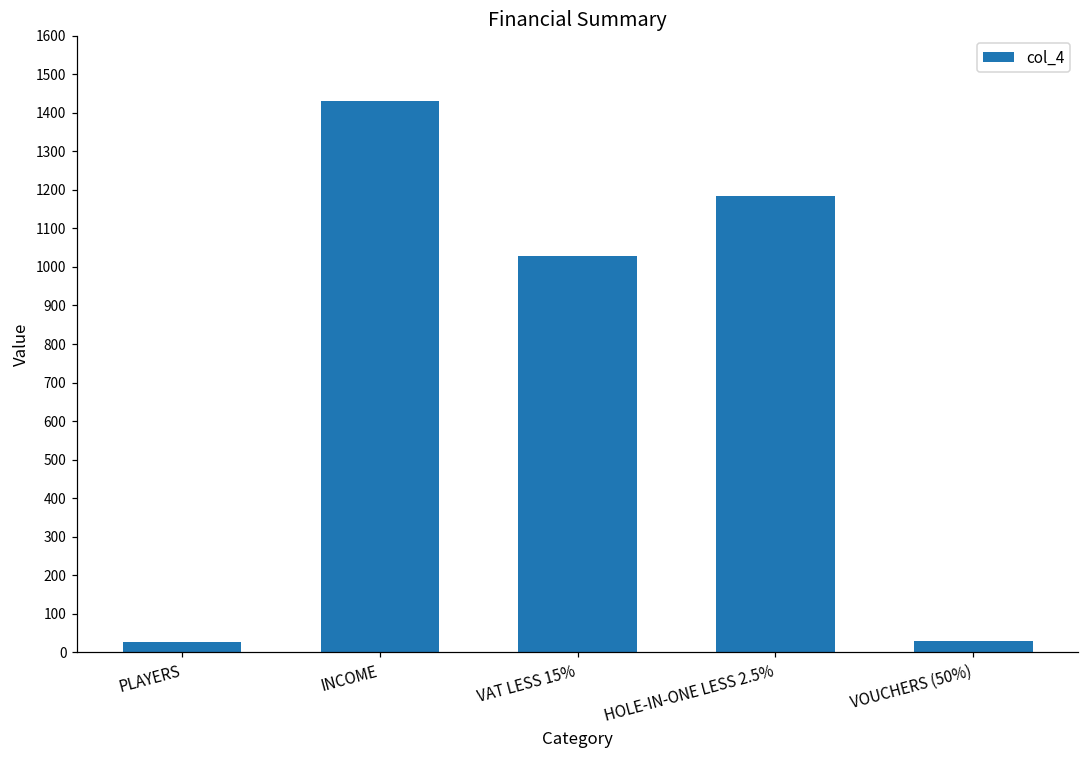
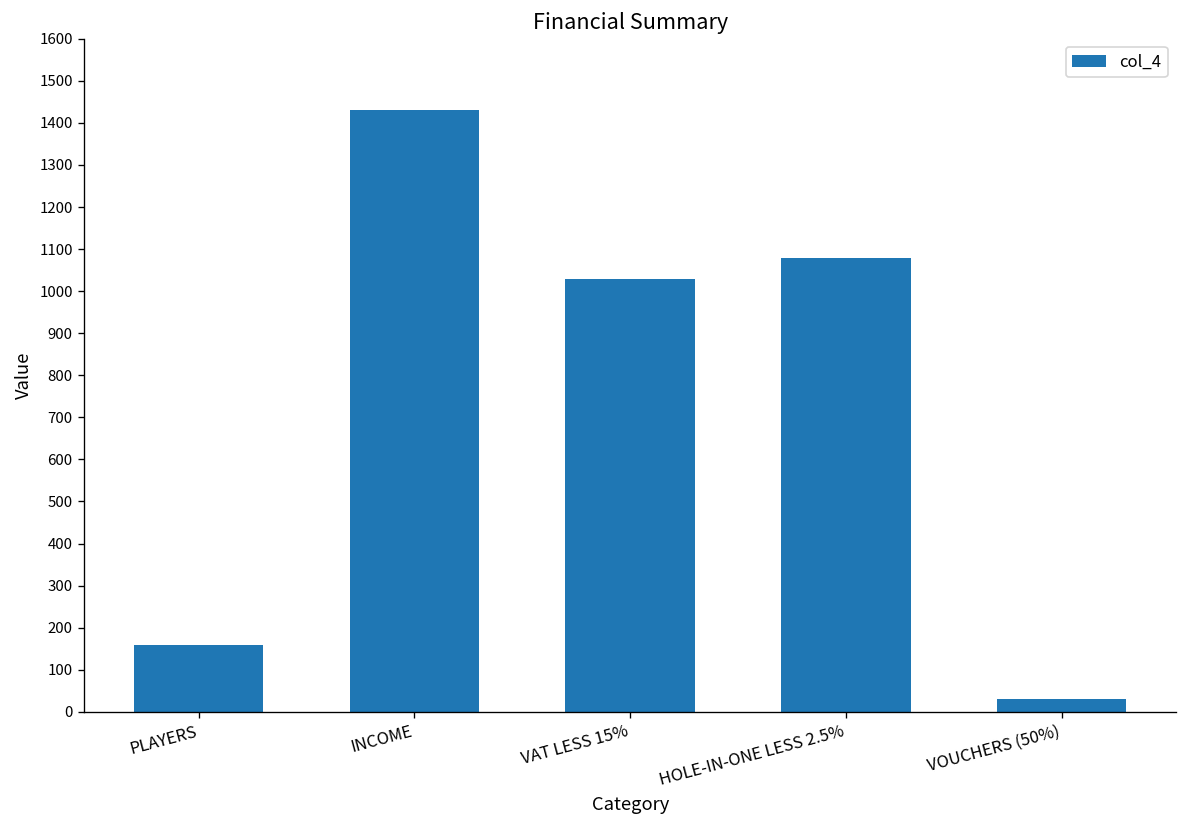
PLAYERS: 30 -> 160
HOLE-IN-ONE LESS 2.5%: 1190 -> 1080
